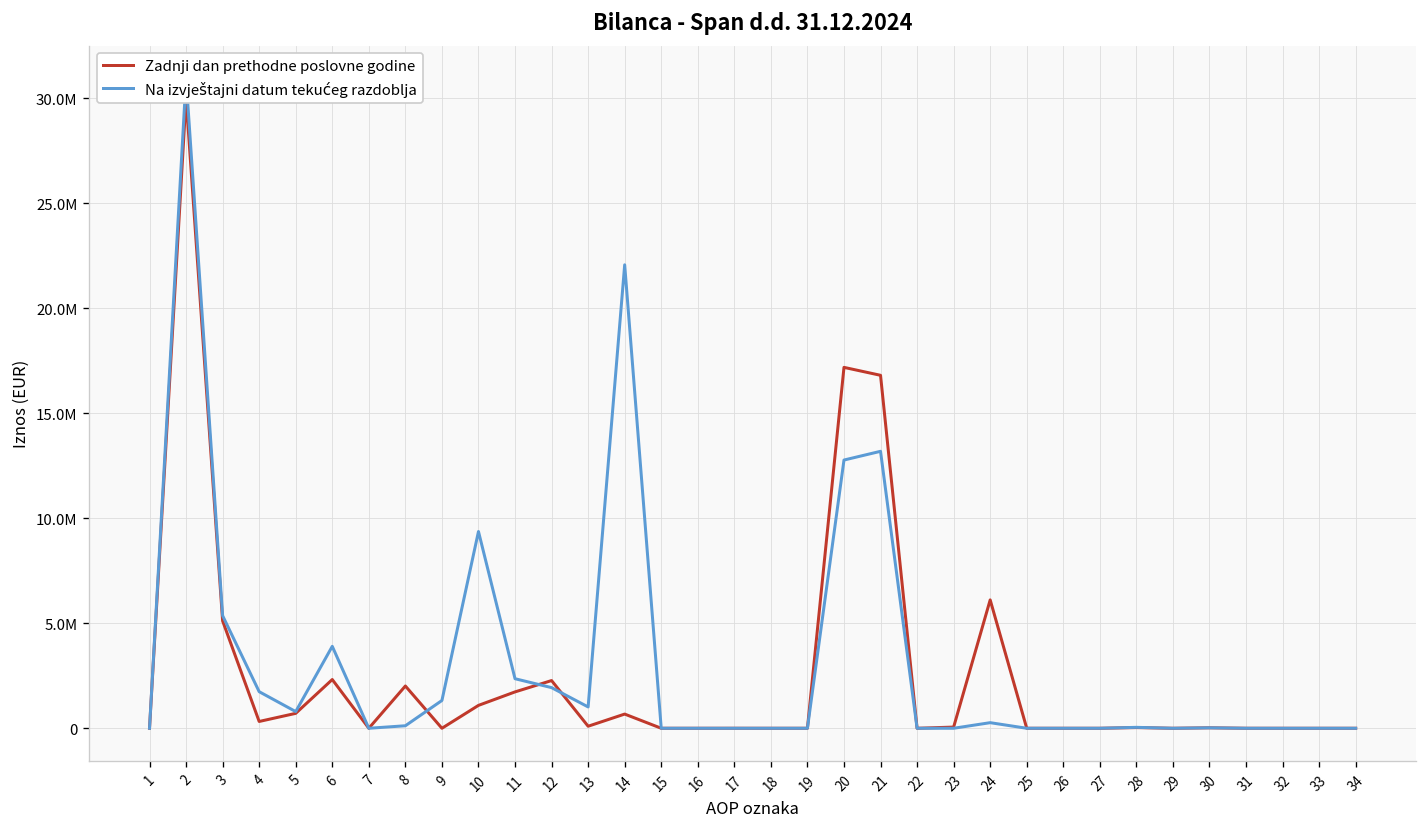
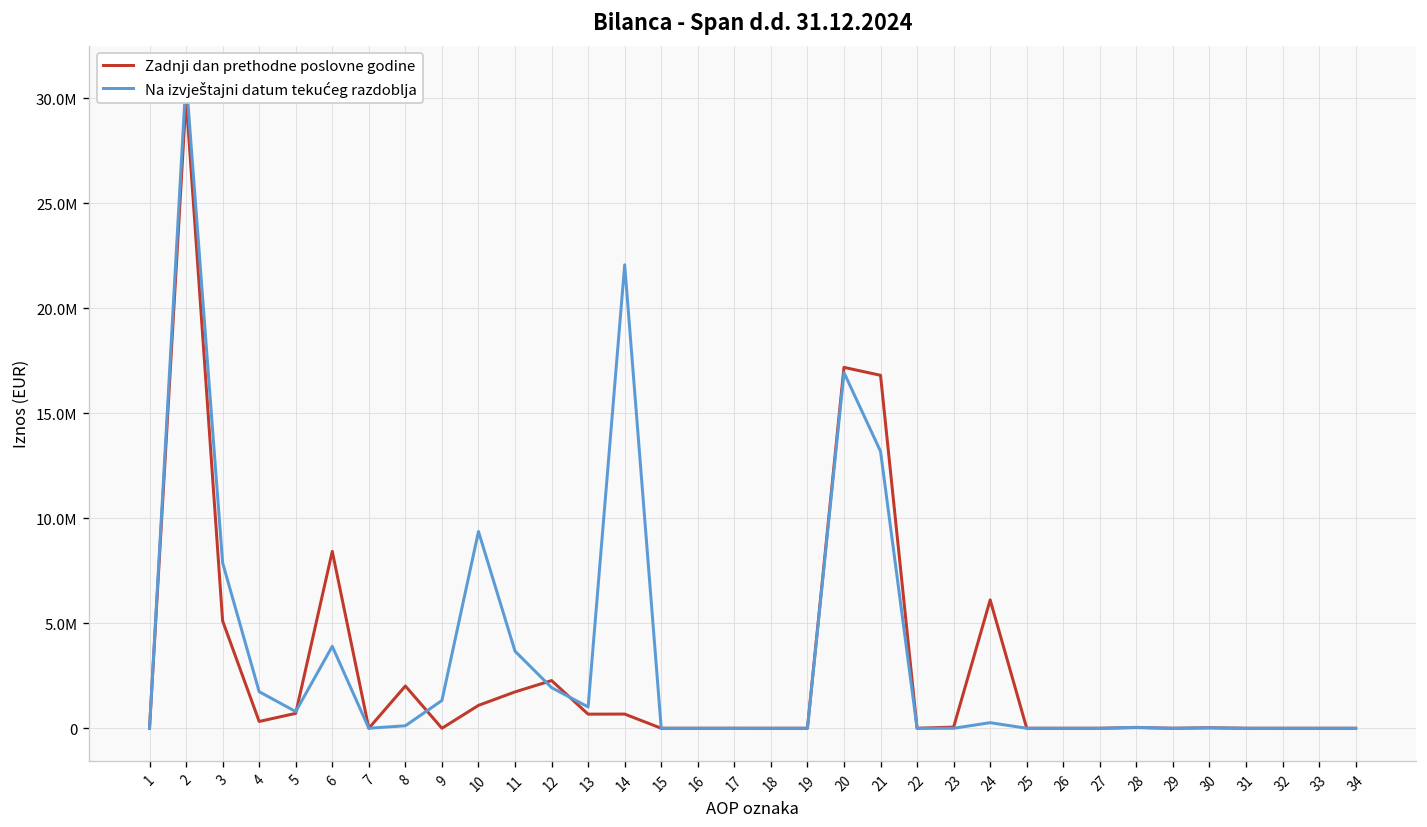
Na izvještajni datum tekućeg razdoblja, 3: 5400000 -> 7900000
Zadnji dan prethodne poslovne godine, 6: 2300000 -> 8400000
Na izvještajni datum tekućeg razdoblja, 11: 2400000 -> 3700000
Zadnji dan prethodne poslovne godine, 13: 100000 -> 700000
Na izvještajni datum tekućeg razdoblja, 20: 12800000 -> 16900000
